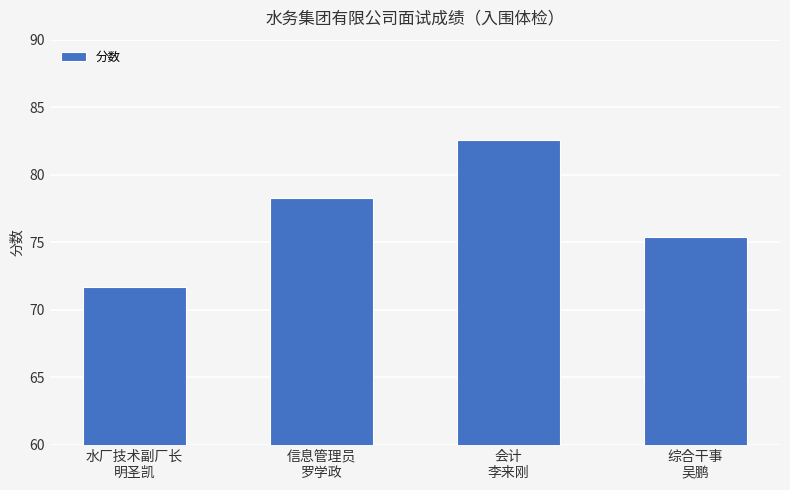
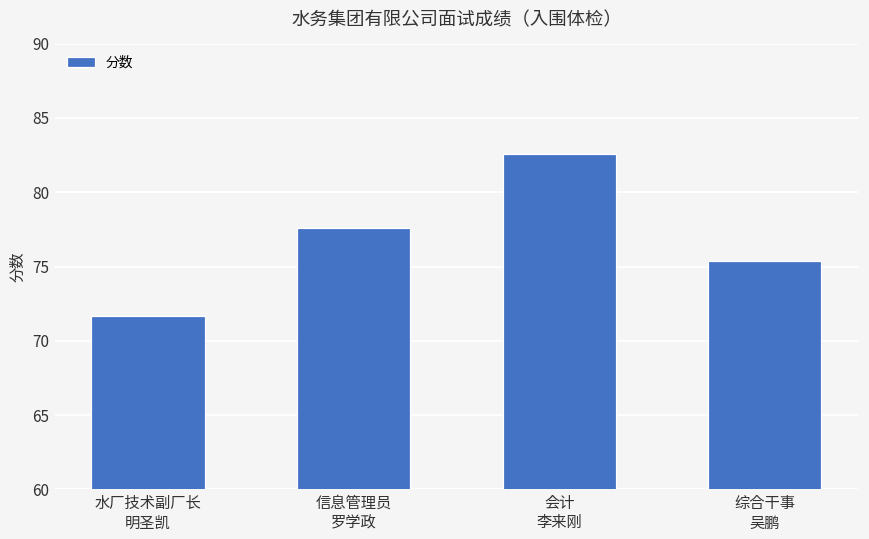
信息管理员 罗学政: 78.3 -> 77.6
